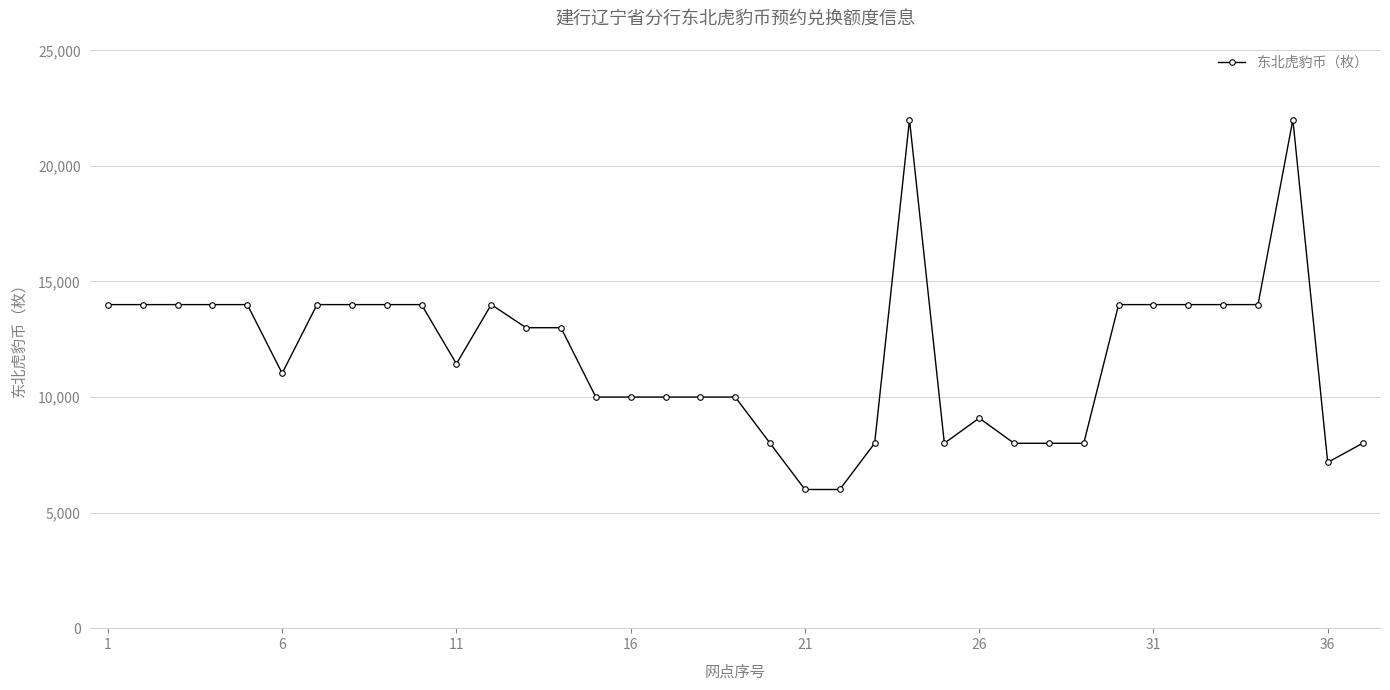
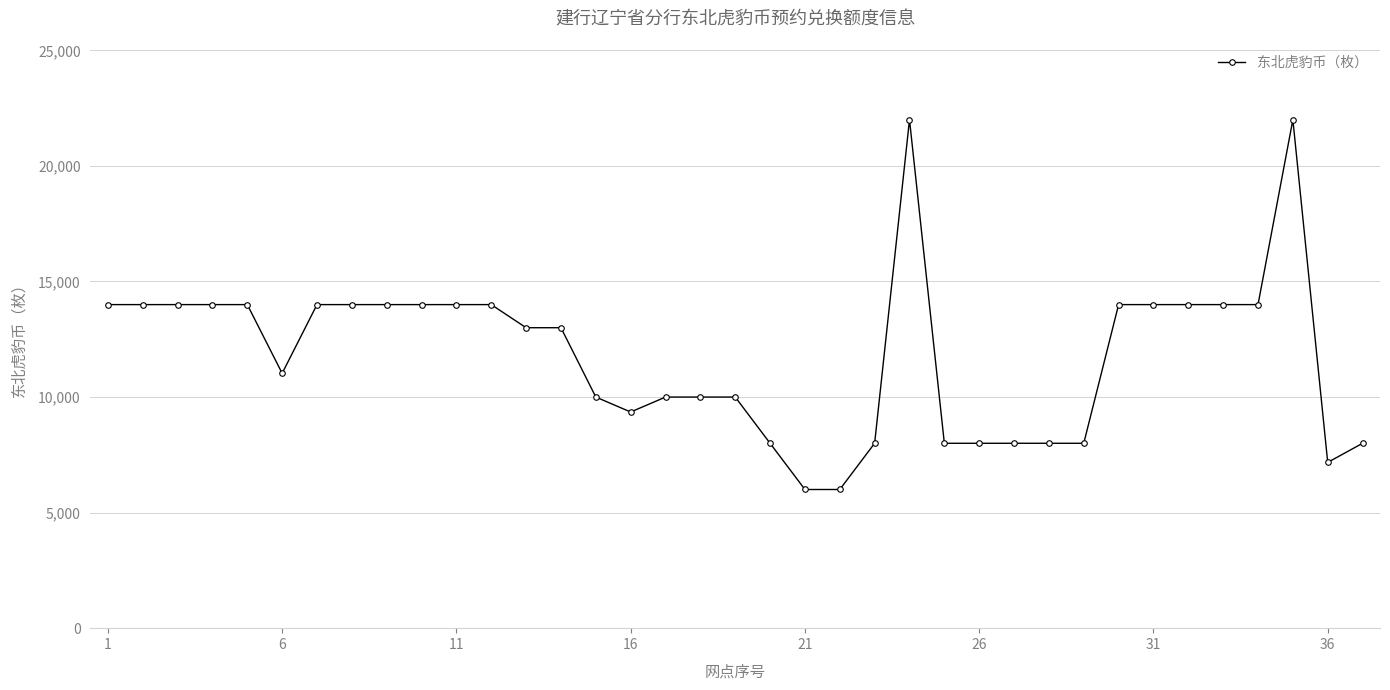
11: 11,400 -> 14,000
16: 10,000 -> 9,400
26: 9,100 -> 8,000
